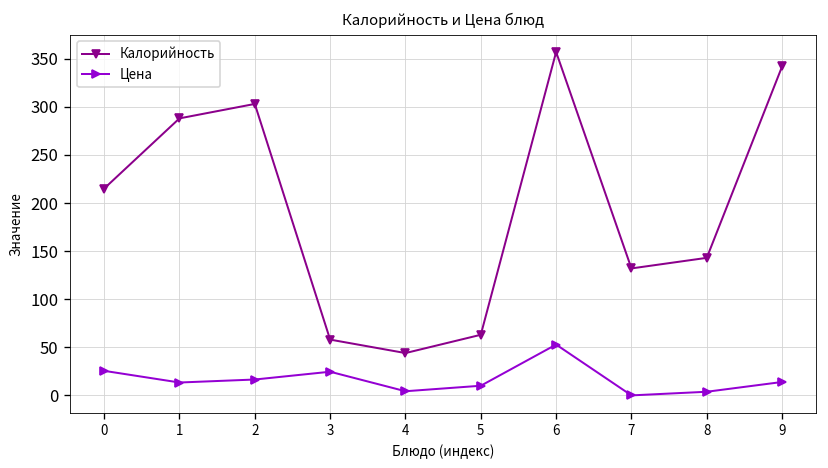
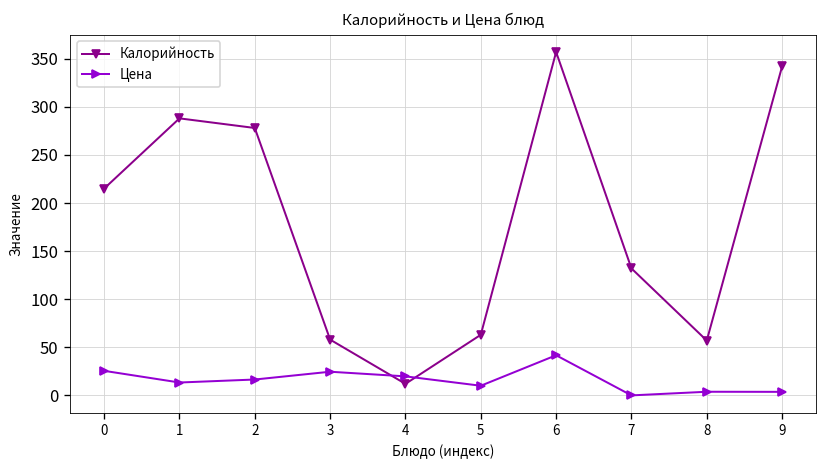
Калорийность, 2: 300 -> 280
Калорийность, 4: 40 -> 10
Цена, 4: 0 -> 20
Цена, 6: 50 -> 40
Калорийность, 8: 140 -> 60
Цена, 9: 10 -> 0
